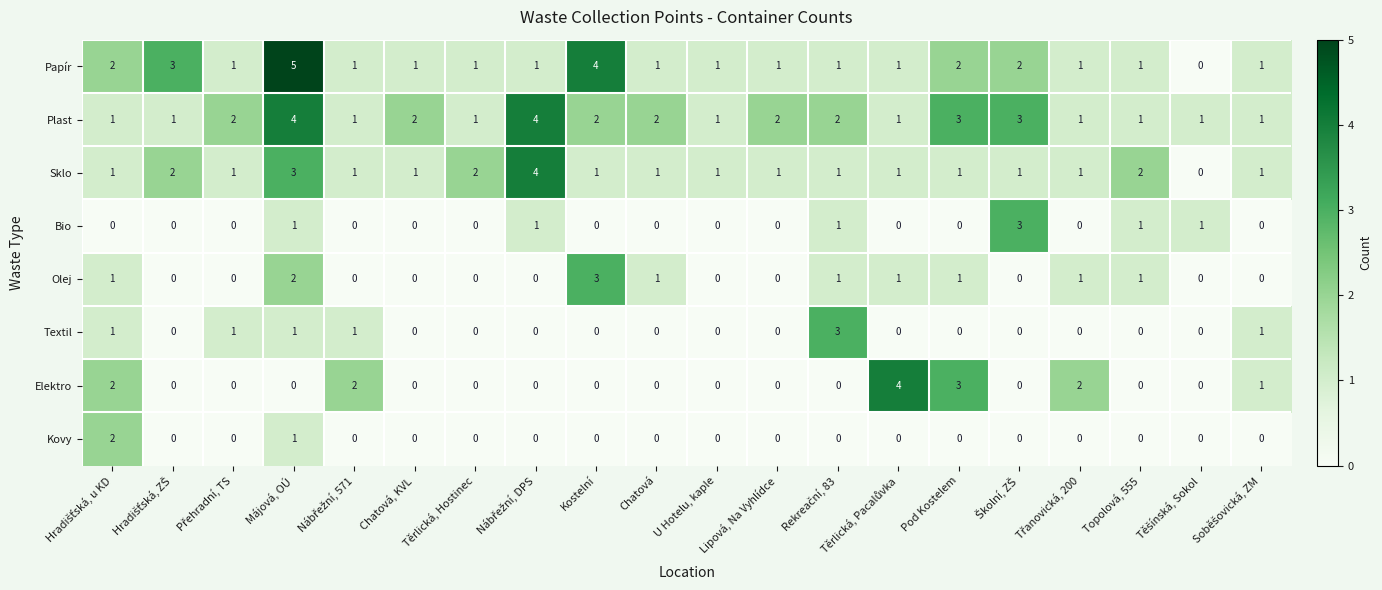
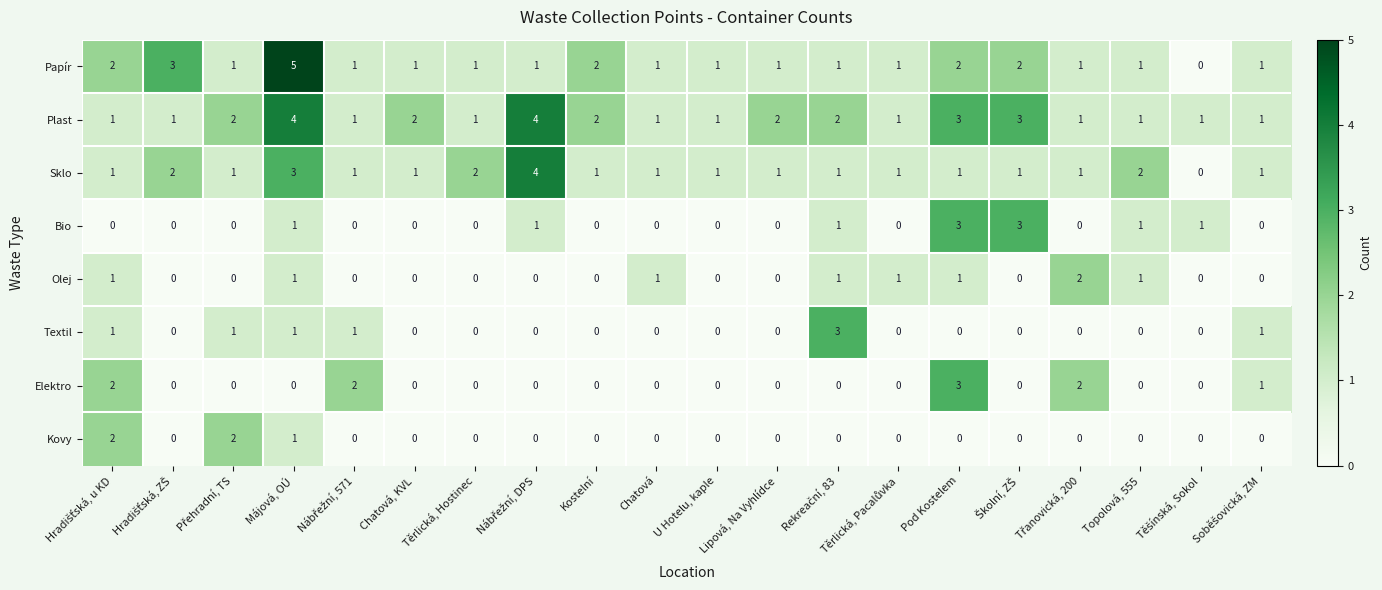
Papír, Kostelní: 4 -> 2
Plast, Chatová: 2 -> 1
Bio, Pod Kostelem: 0 -> 3
Olej, Májová, OÚ: 2 -> 1
Olej, Kostelní: 3 -> 0
Olej, Třanovická, 200: 1 -> 2
Elektro, Těrlická, Pacalůvka: 4 -> 0
Kovy, Přehradní, TS: 0 -> 2
